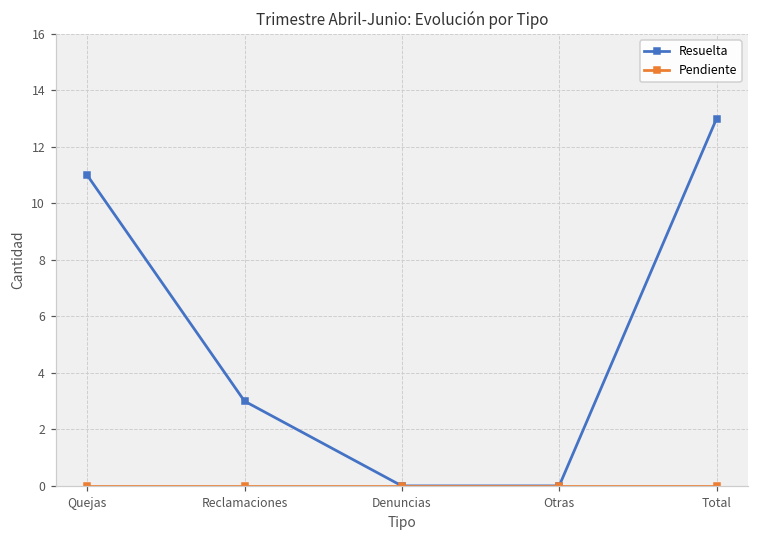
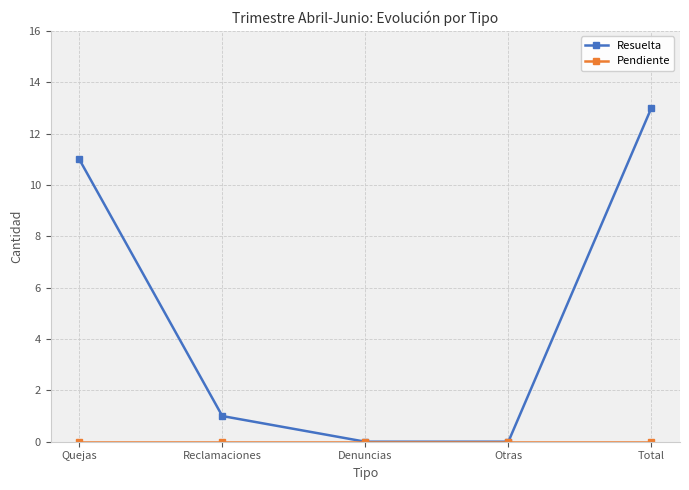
Resuelta, Reclamaciones: 3 -> 1
